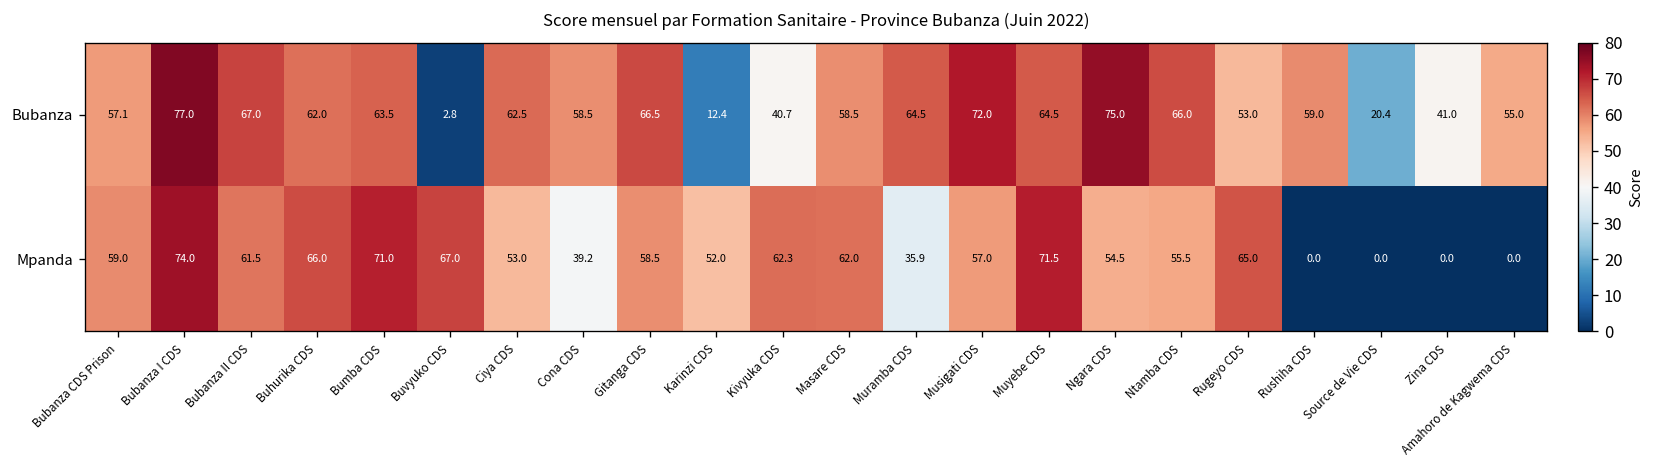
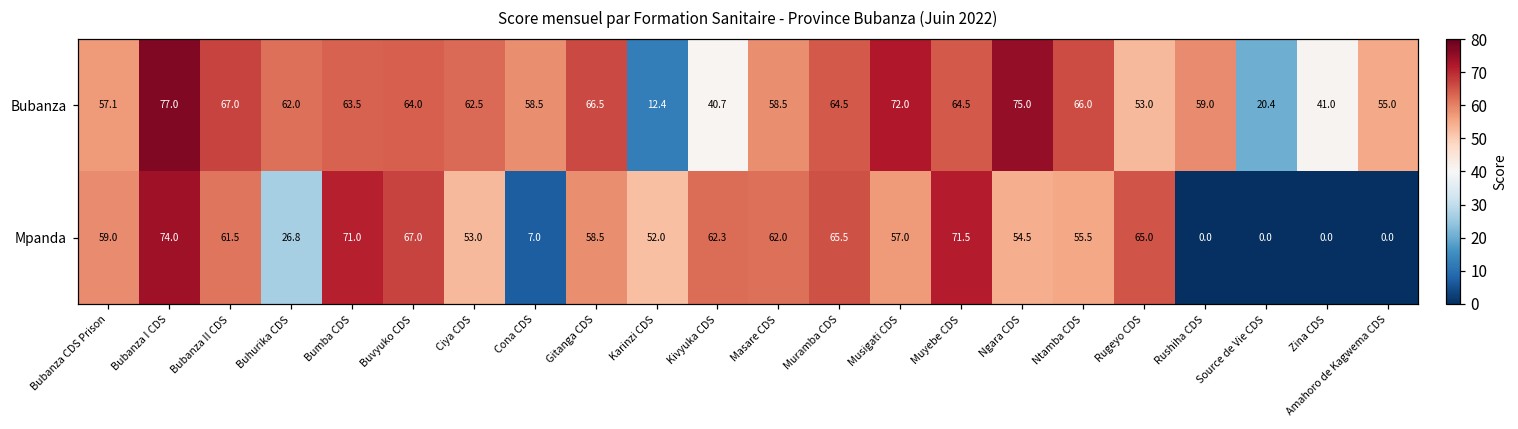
Bubanza, Buvyuko CDS: 2.8 -> 64.0
Mpanda, Buhurika CDS: 66.0 -> 26.8
Mpanda, Cona CDS: 39.2 -> 7.0
Mpanda, Muramba CDS: 35.9 -> 65.5
